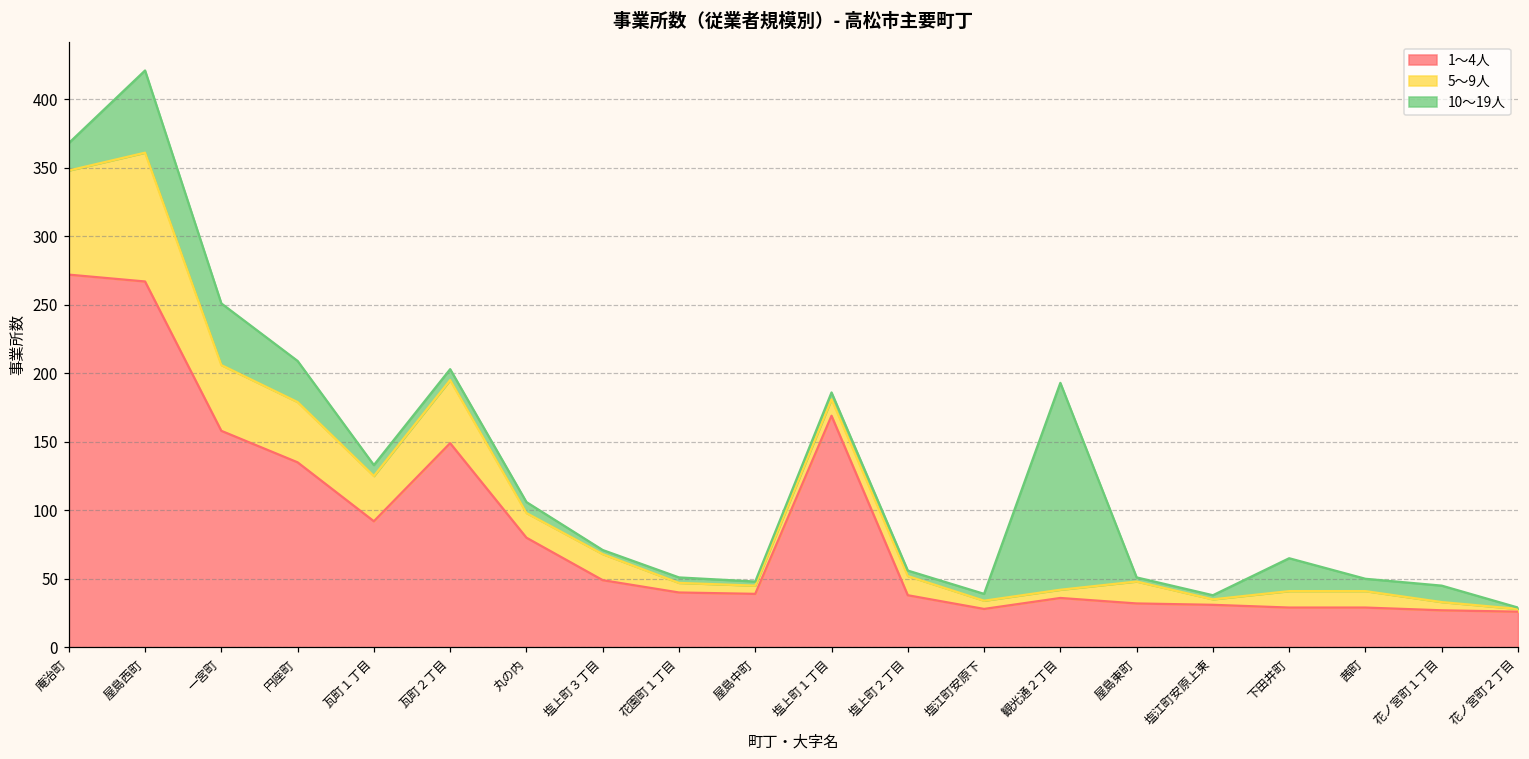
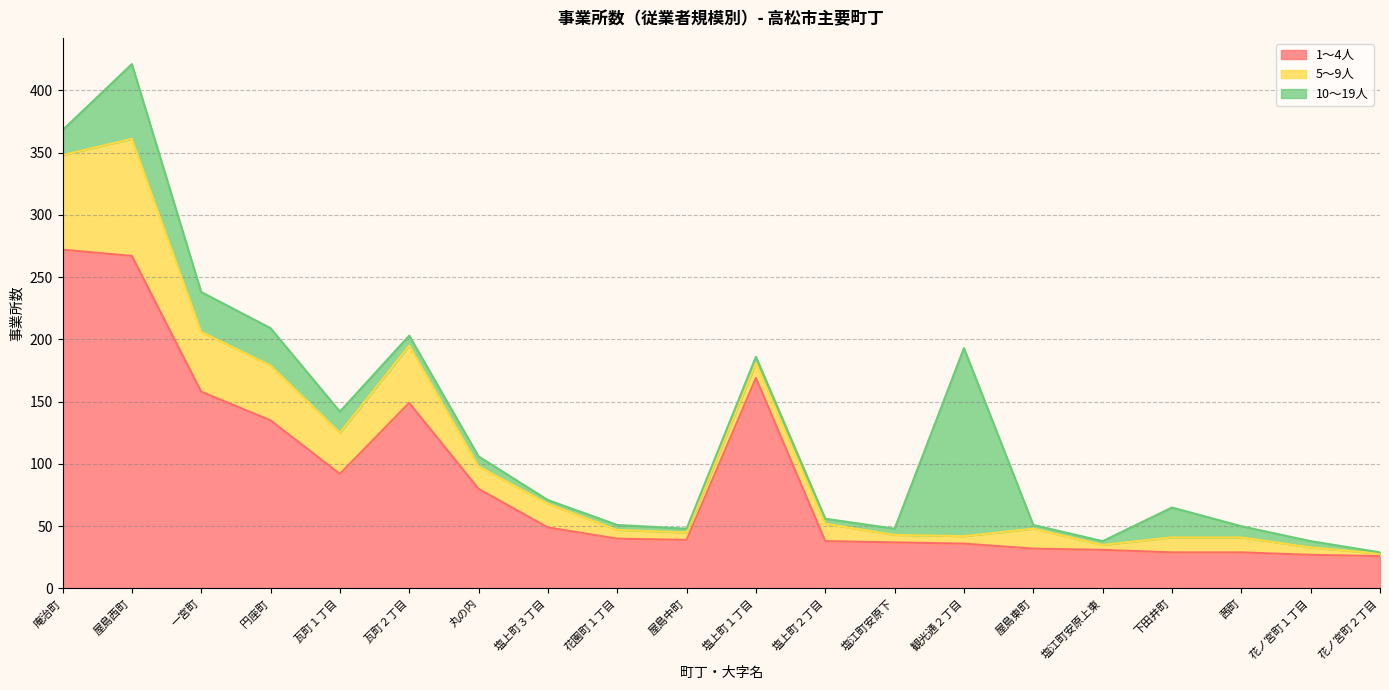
10～19人, 一宮町: 45 -> 32
10～19人, 瓦町１丁目: 8 -> 17
1～4人, 塩江町安原下: 28 -> 37
10～19人, 花ノ宮町１丁目: 12 -> 5
